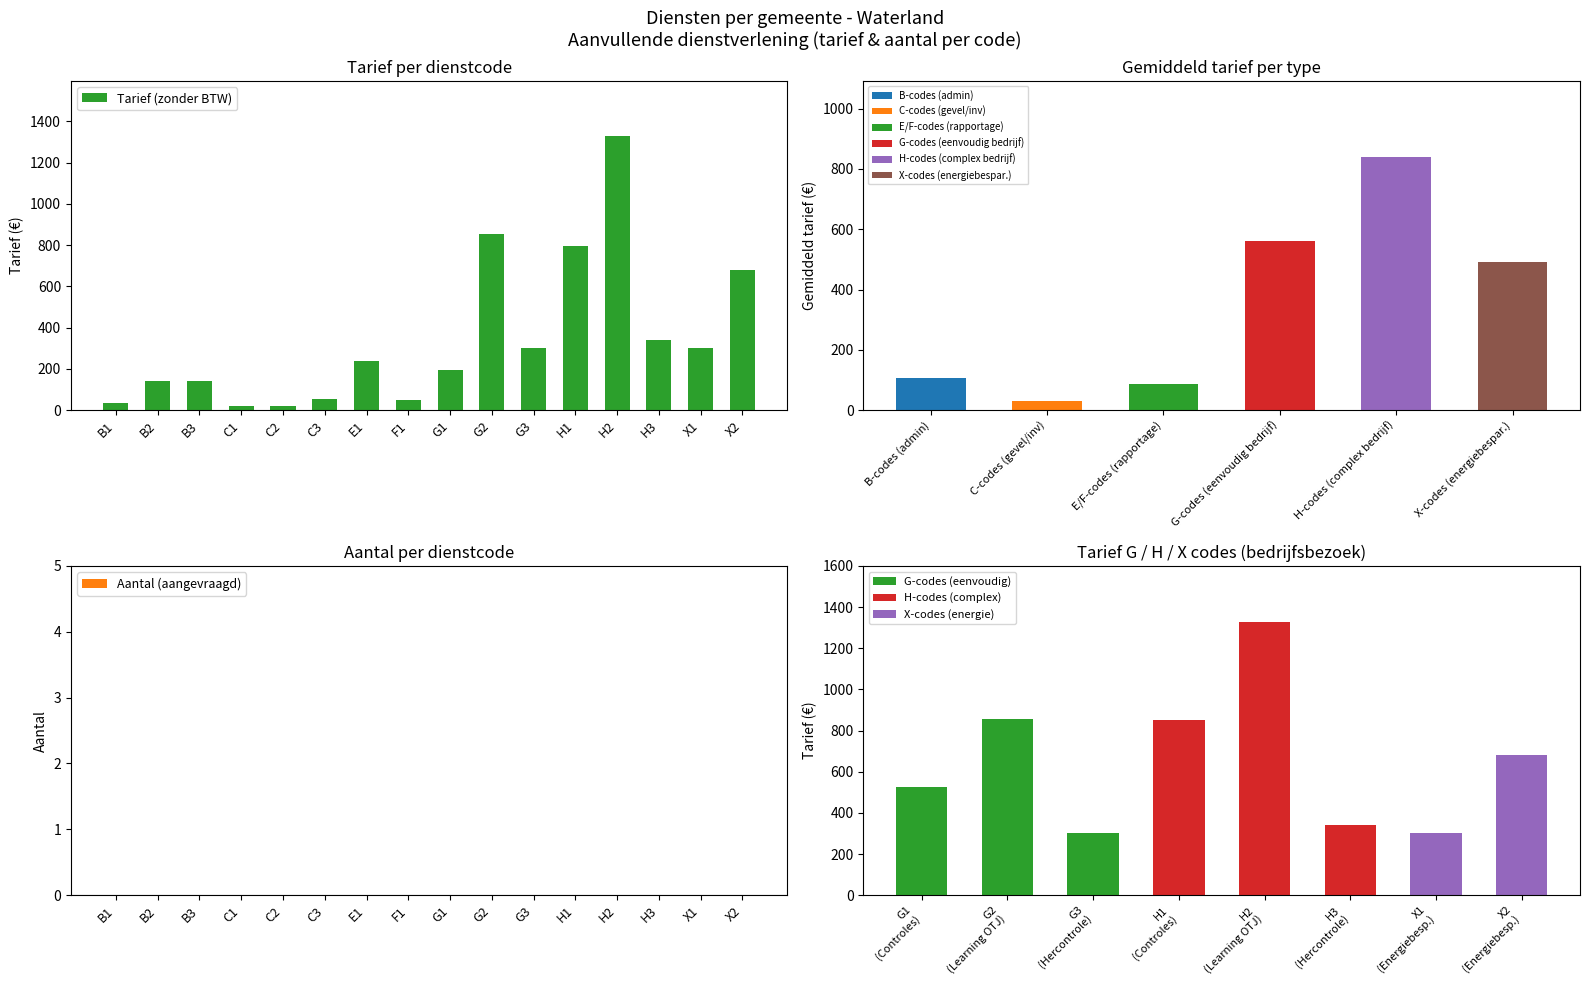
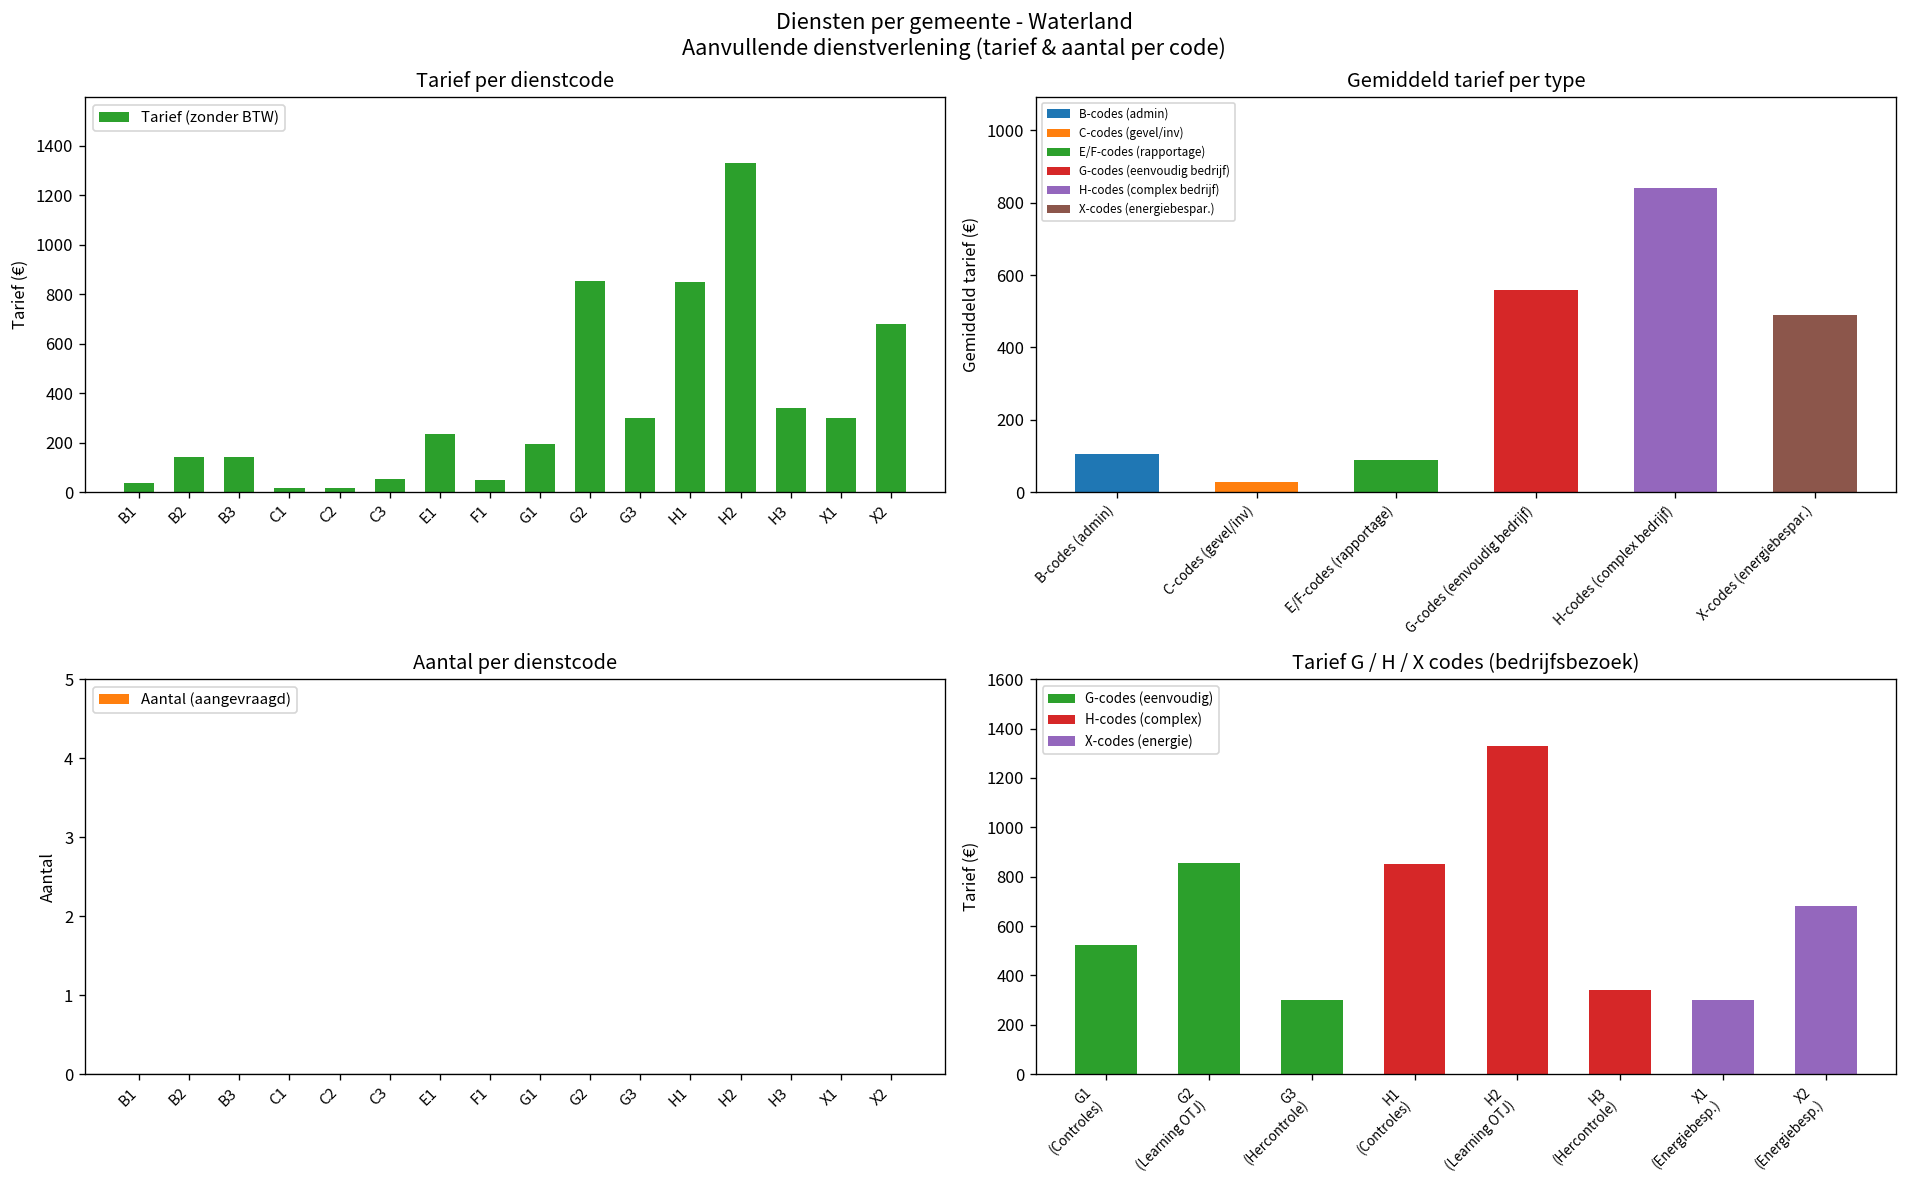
Tarief per dienstcode, H1: 800 -> 850
